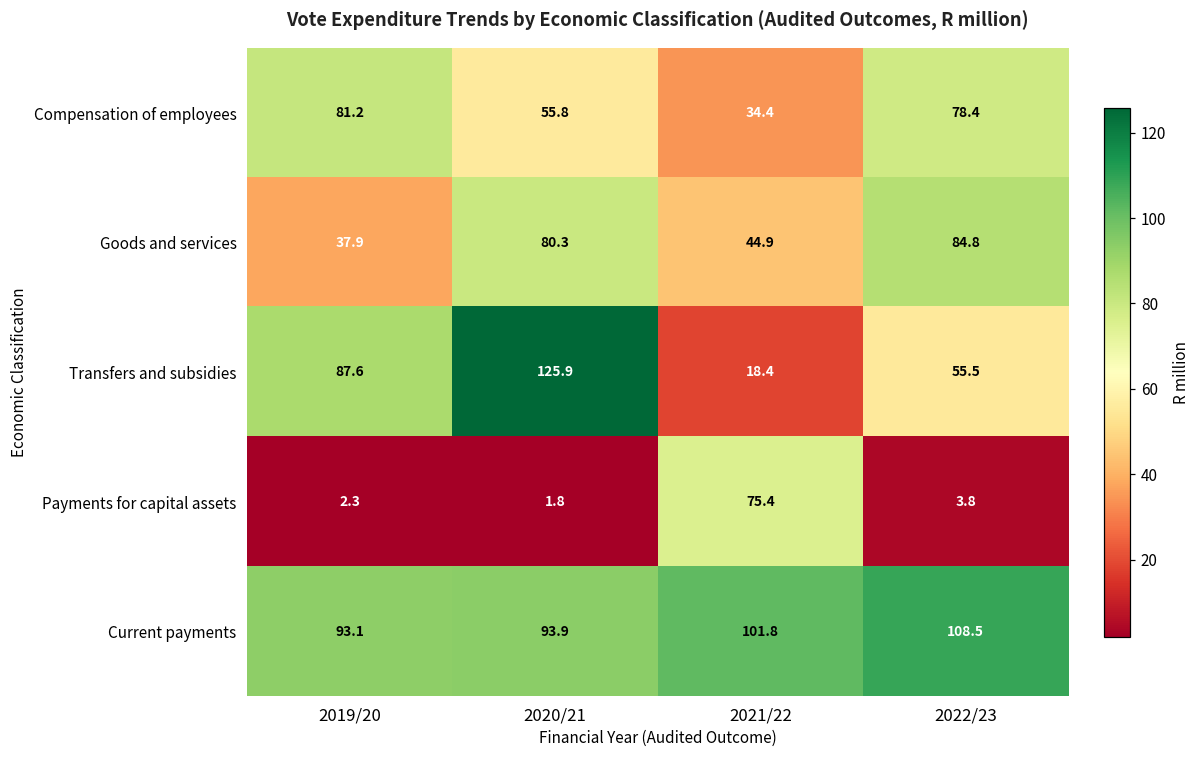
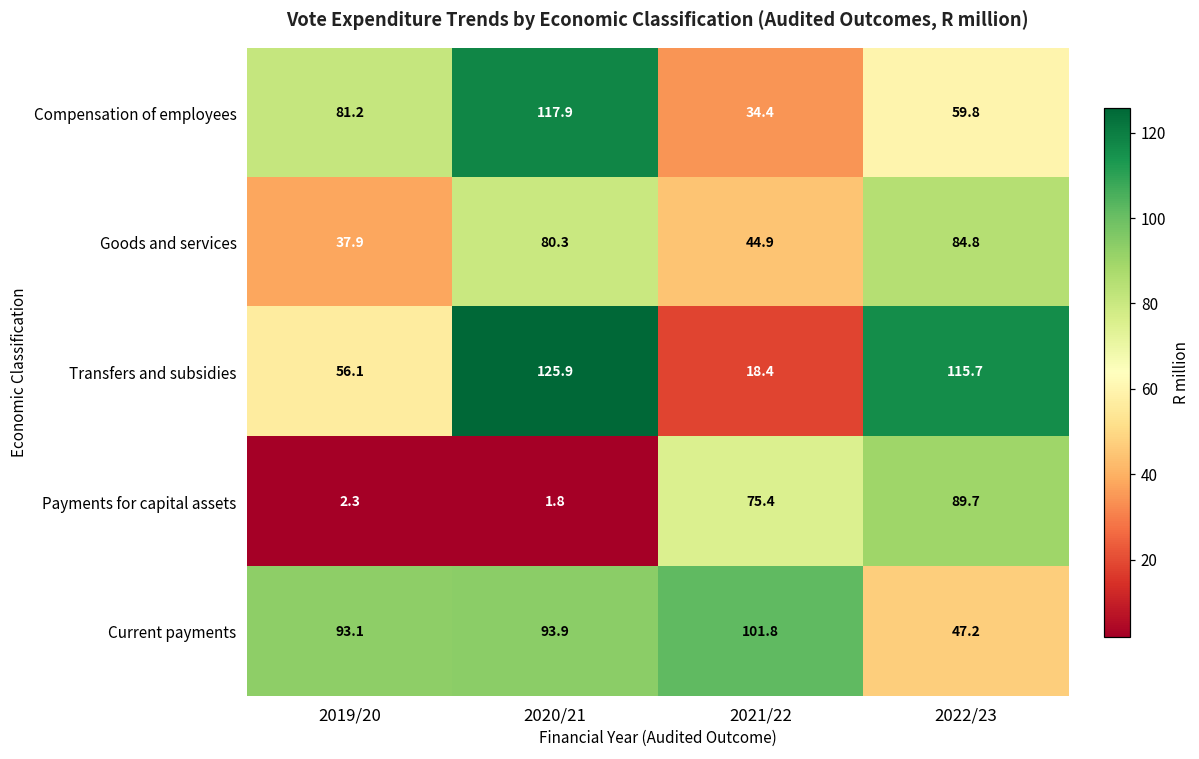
Compensation of employees, 2020/21: 55.8 -> 117.9
Compensation of employees, 2022/23: 78.4 -> 59.8
Transfers and subsidies, 2019/20: 87.6 -> 56.1
Transfers and subsidies, 2022/23: 55.5 -> 115.7
Payments for capital assets, 2022/23: 3.8 -> 89.7
Current payments, 2022/23: 108.5 -> 47.2
